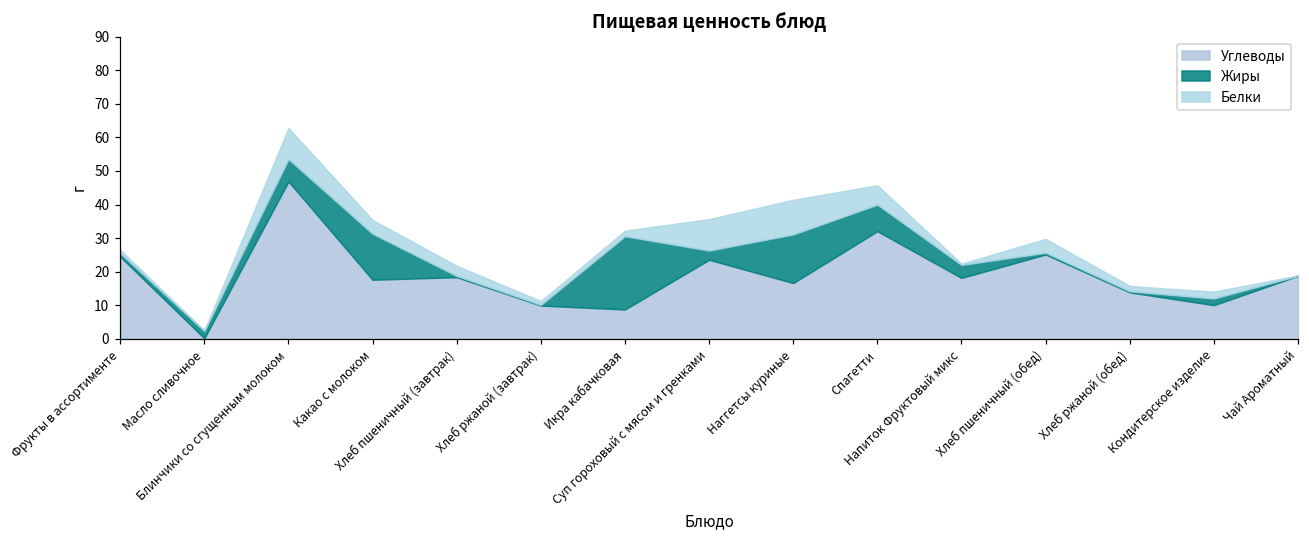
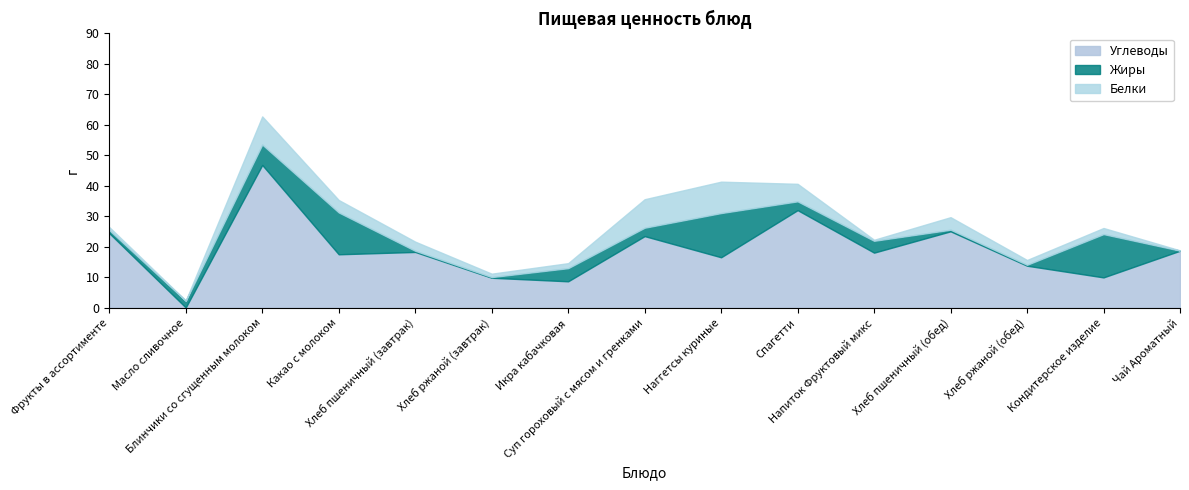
Жиры, Икра кабачковая: 22 -> 4
Жиры, Спагетти: 8 -> 3
Жиры, Кондитерское изделие: 2 -> 14
